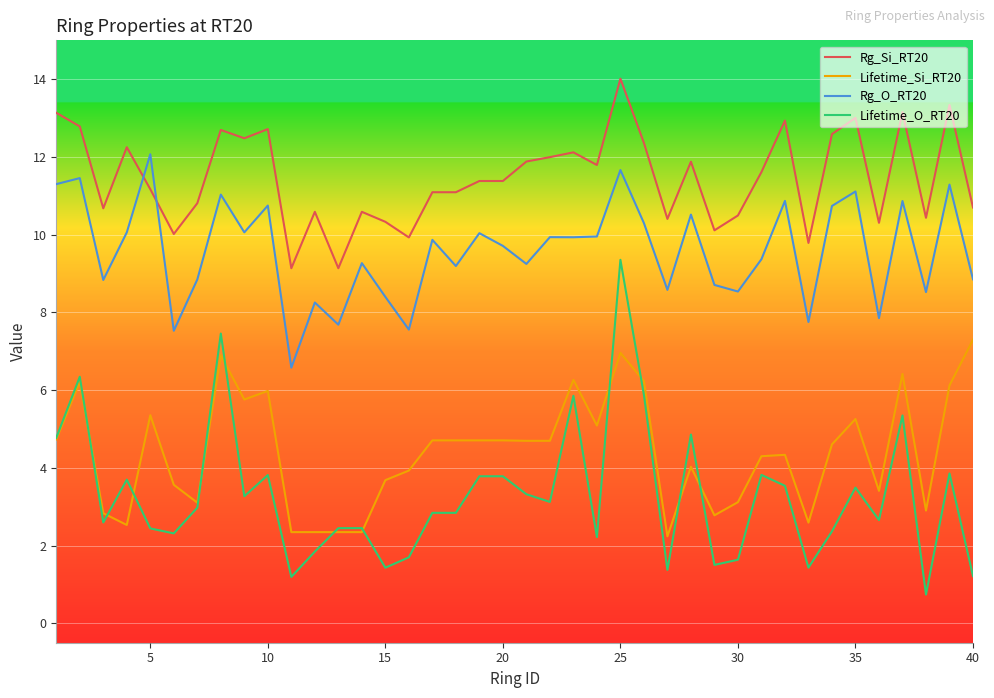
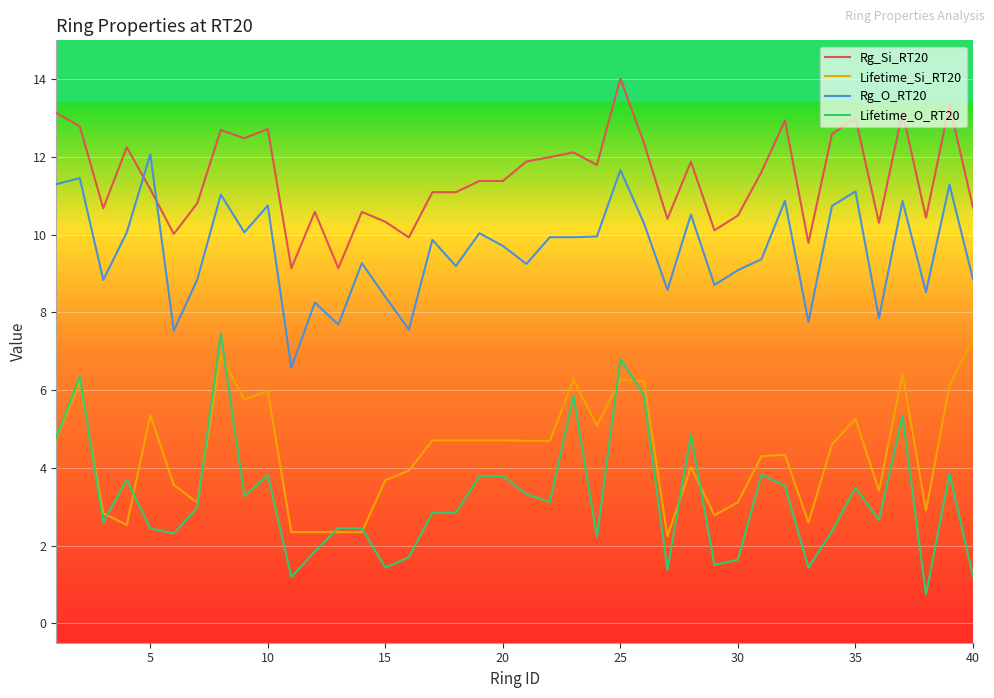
Lifetime_Si_RT20, 25: 7.0 -> 6.3
Lifetime_O_RT20, 25: 9.4 -> 6.8
Rg_O_RT20, 30: 8.5 -> 9.1
